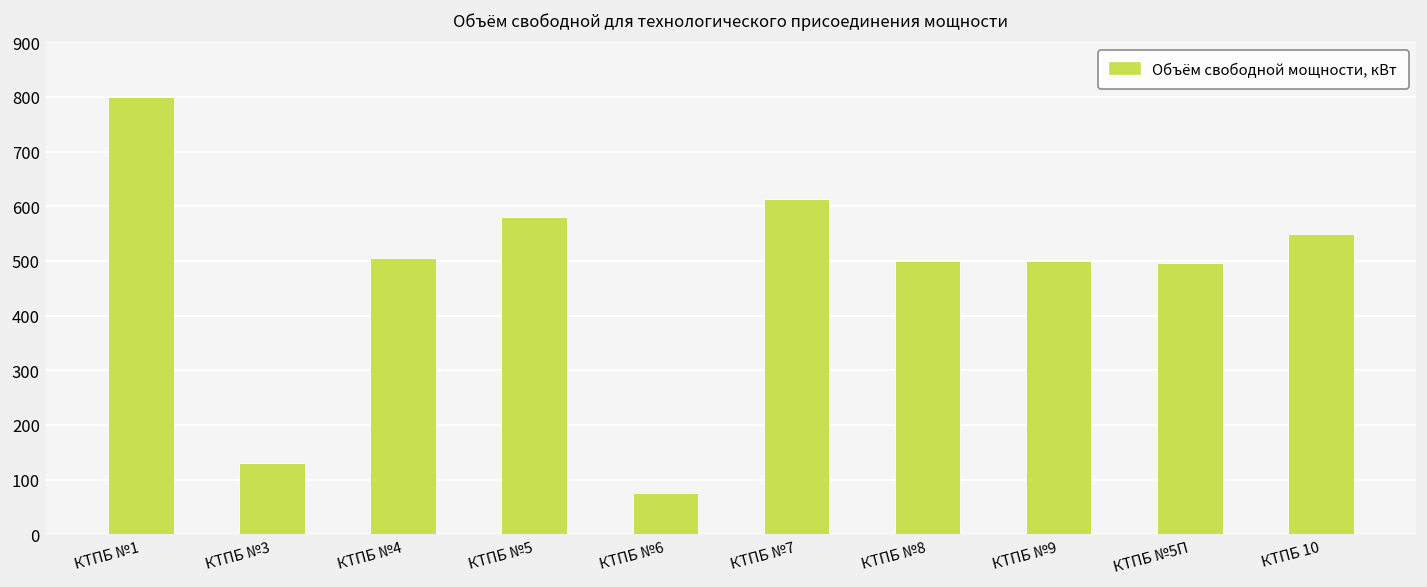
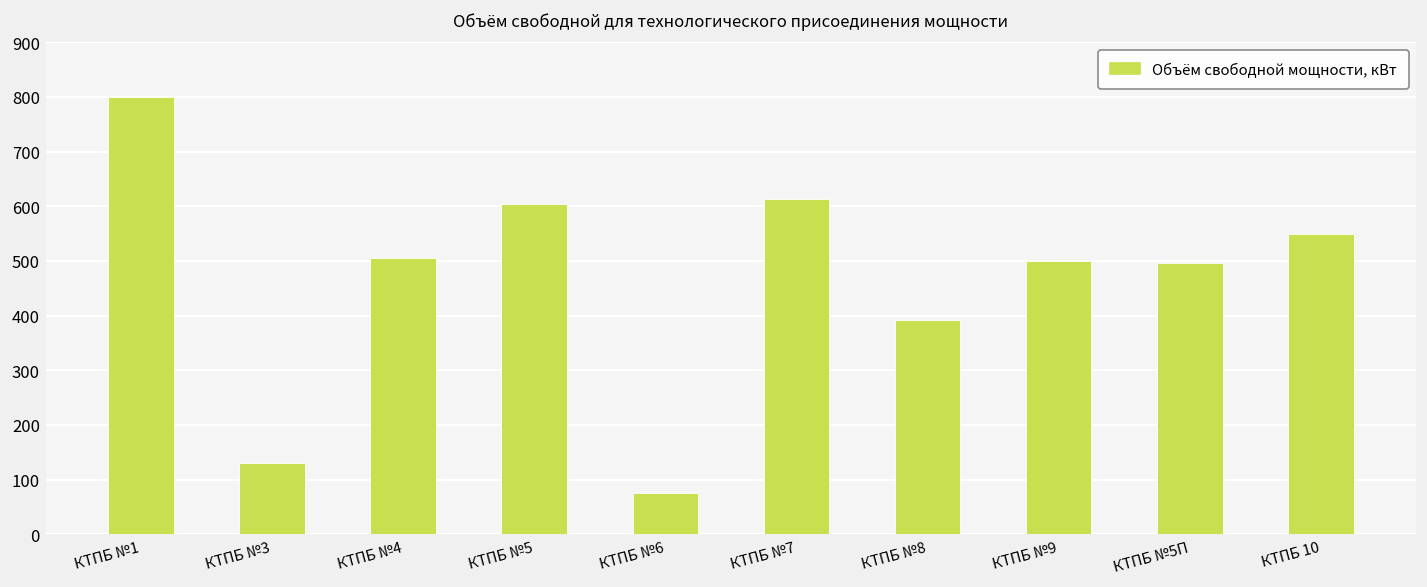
КТПБ №5: 580 -> 610
КТПБ №8: 500 -> 390
